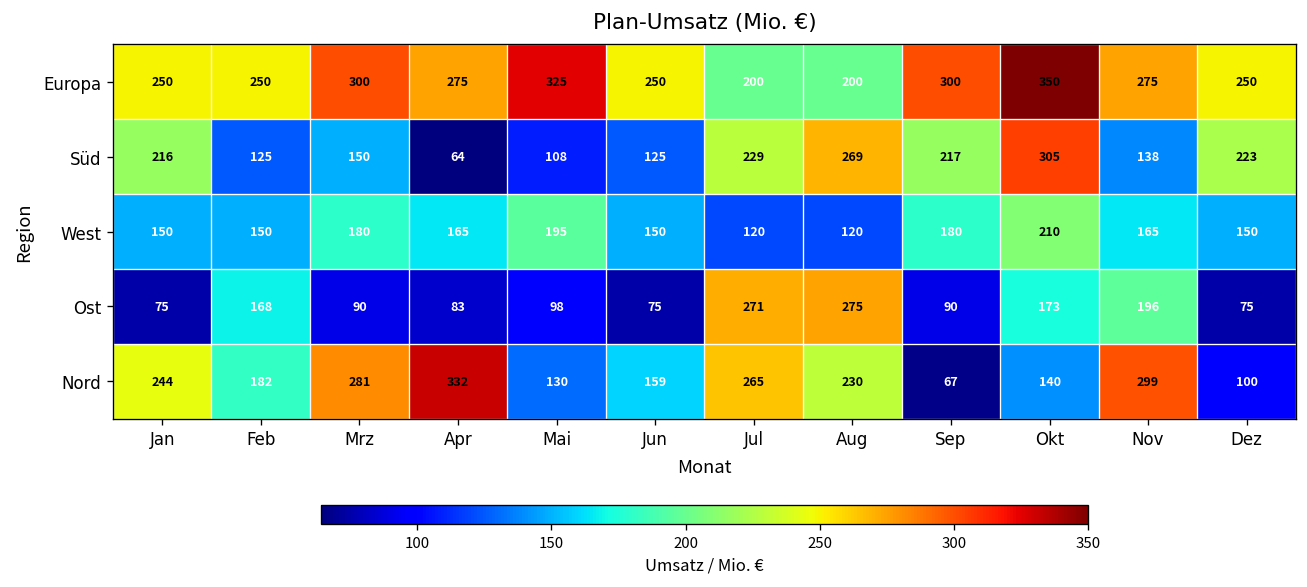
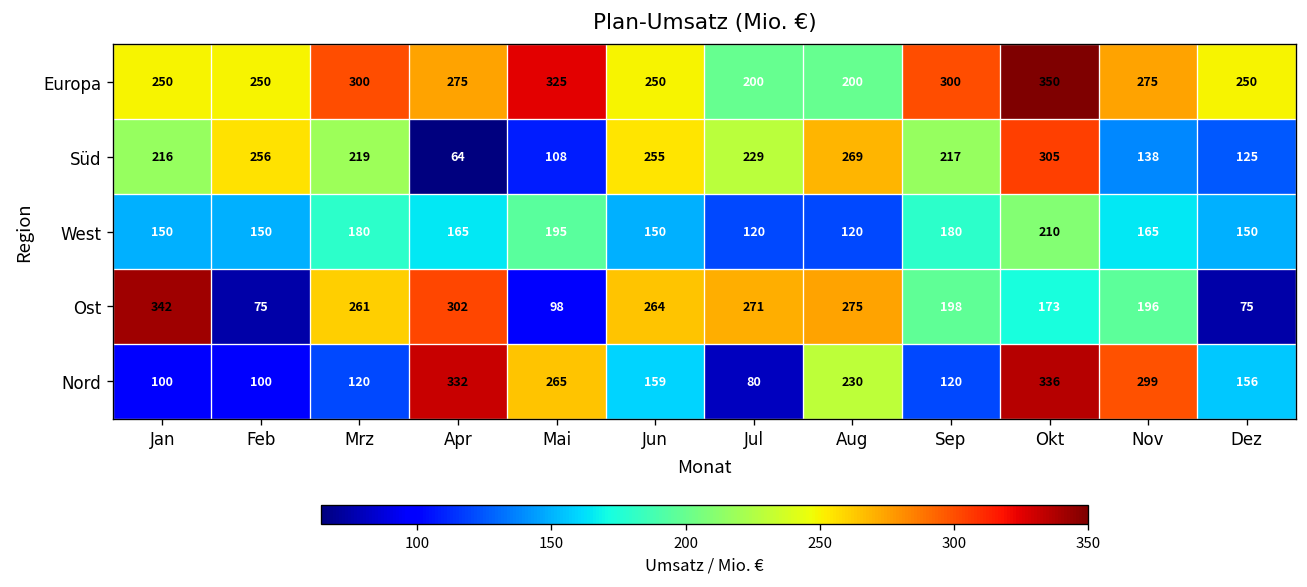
Süd, Feb: 125 -> 256
Süd, Mrz: 150 -> 219
Süd, Jun: 125 -> 255
Süd, Dez: 223 -> 125
Ost, Jan: 75 -> 342
Ost, Feb: 168 -> 75
Ost, Mrz: 90 -> 261
Ost, Apr: 83 -> 302
Ost, Jun: 75 -> 264
Ost, Sep: 90 -> 198
Nord, Jan: 244 -> 100
Nord, Feb: 182 -> 100
Nord, Mrz: 281 -> 120
Nord, Mai: 130 -> 265
Nord, Jul: 265 -> 80
Nord, Sep: 67 -> 120
Nord, Okt: 140 -> 336
Nord, Dez: 100 -> 156
